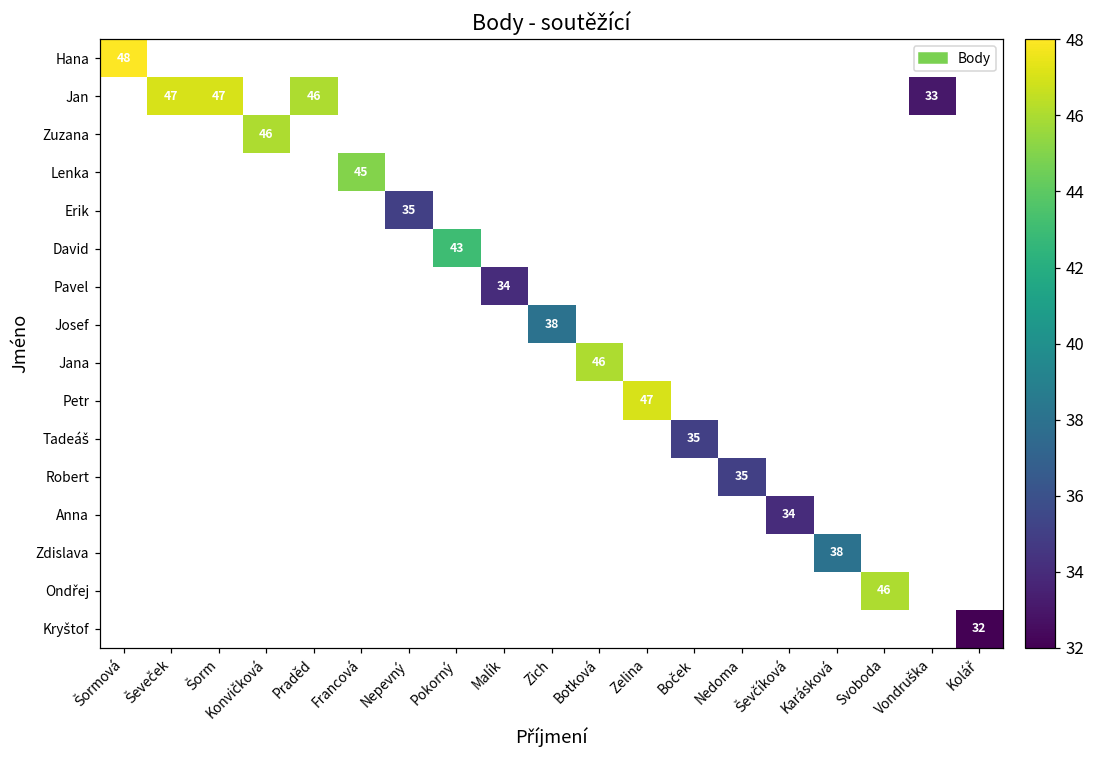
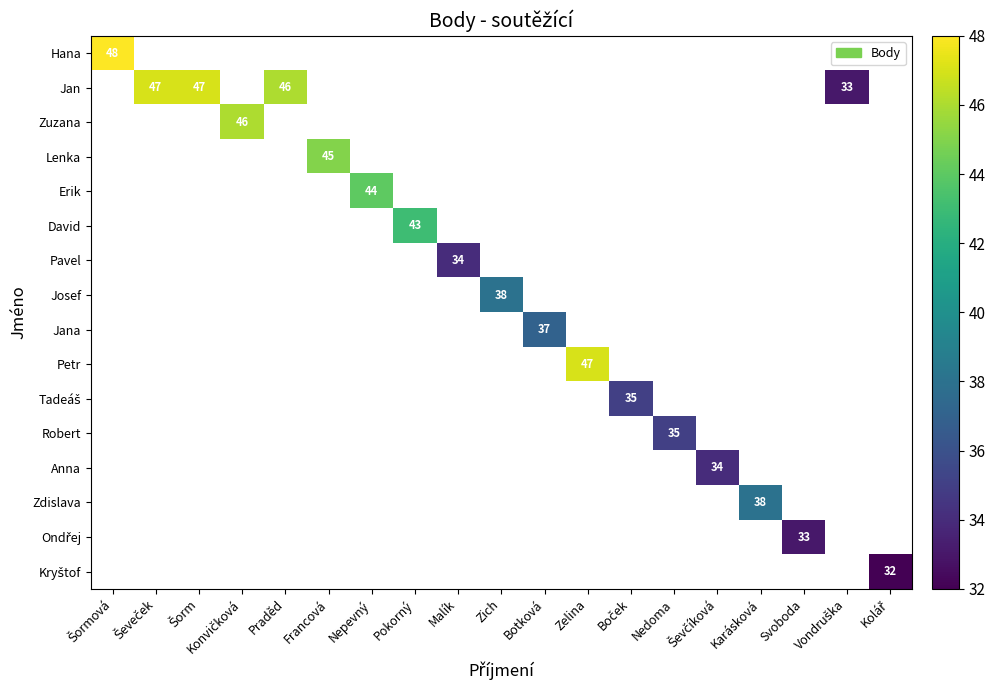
Erik, Nepevný: 35 -> 44
Jana, Botková: 46 -> 37
Ondřej, Svoboda: 46 -> 33
